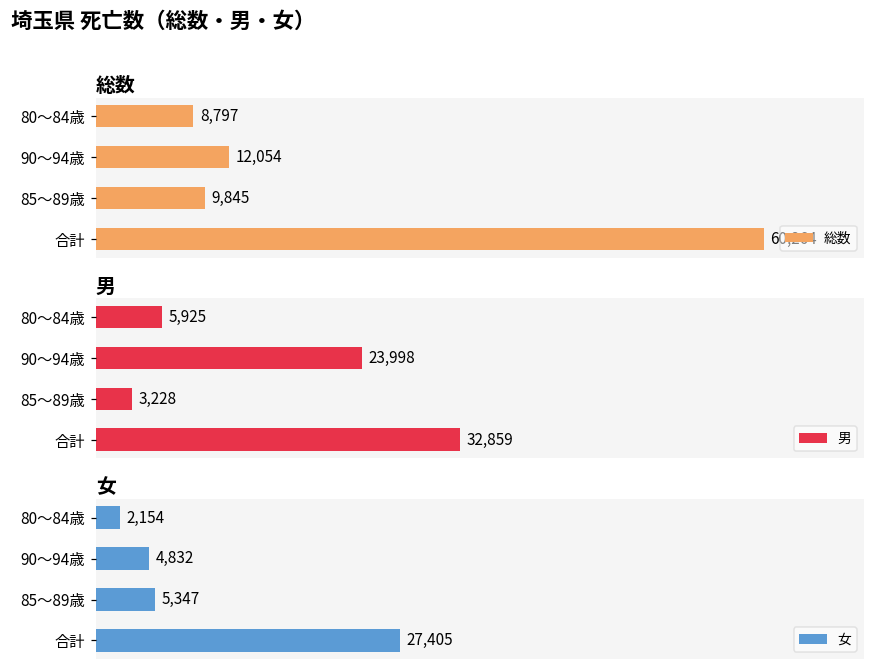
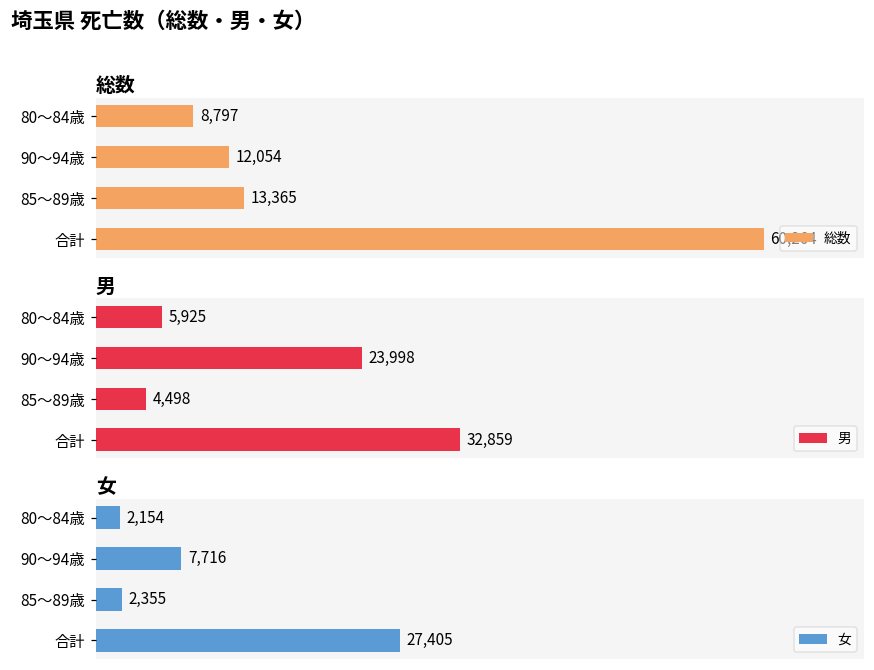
総数, 85～89歳: 9,845 -> 13,365
男, 85～89歳: 3,228 -> 4,498
女, 90～94歳: 4,832 -> 7,716
女, 85～89歳: 5,347 -> 2,355
